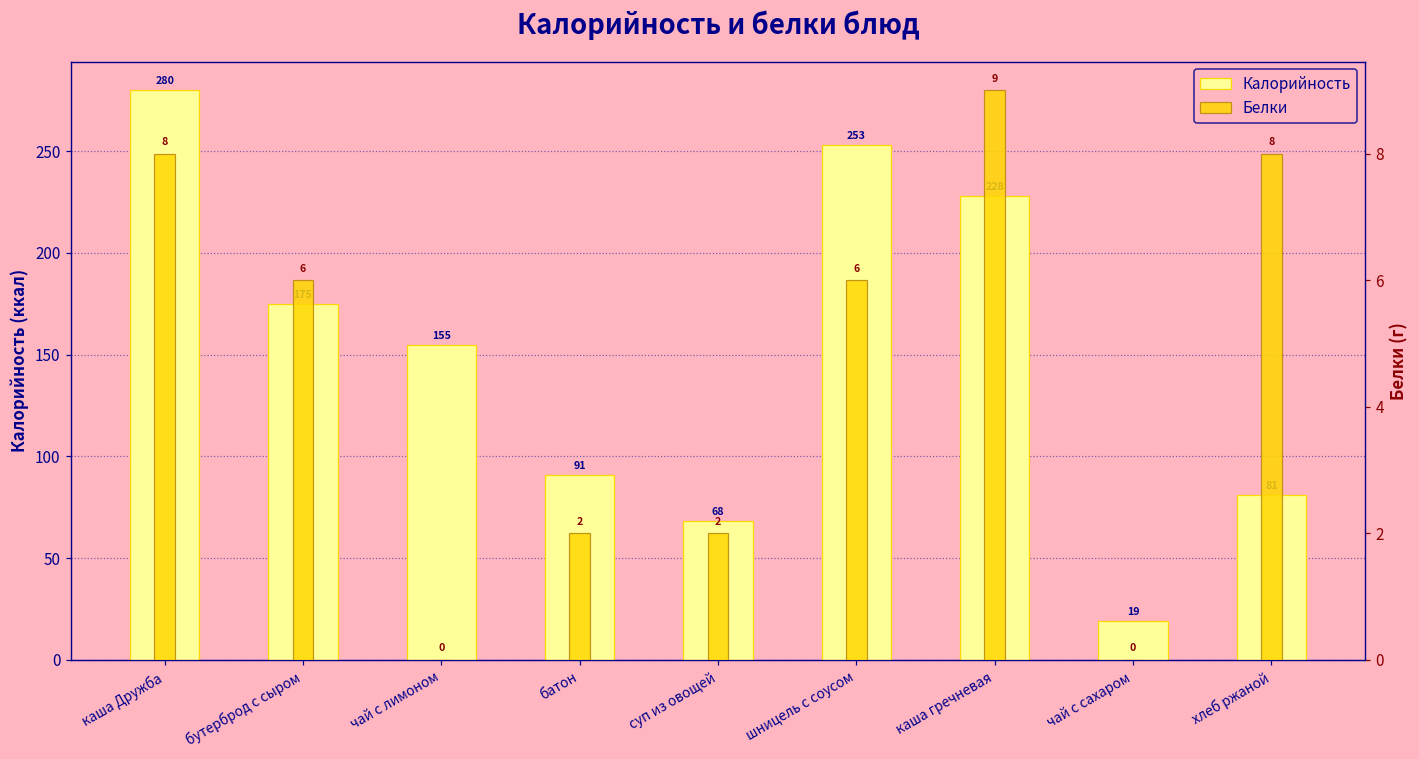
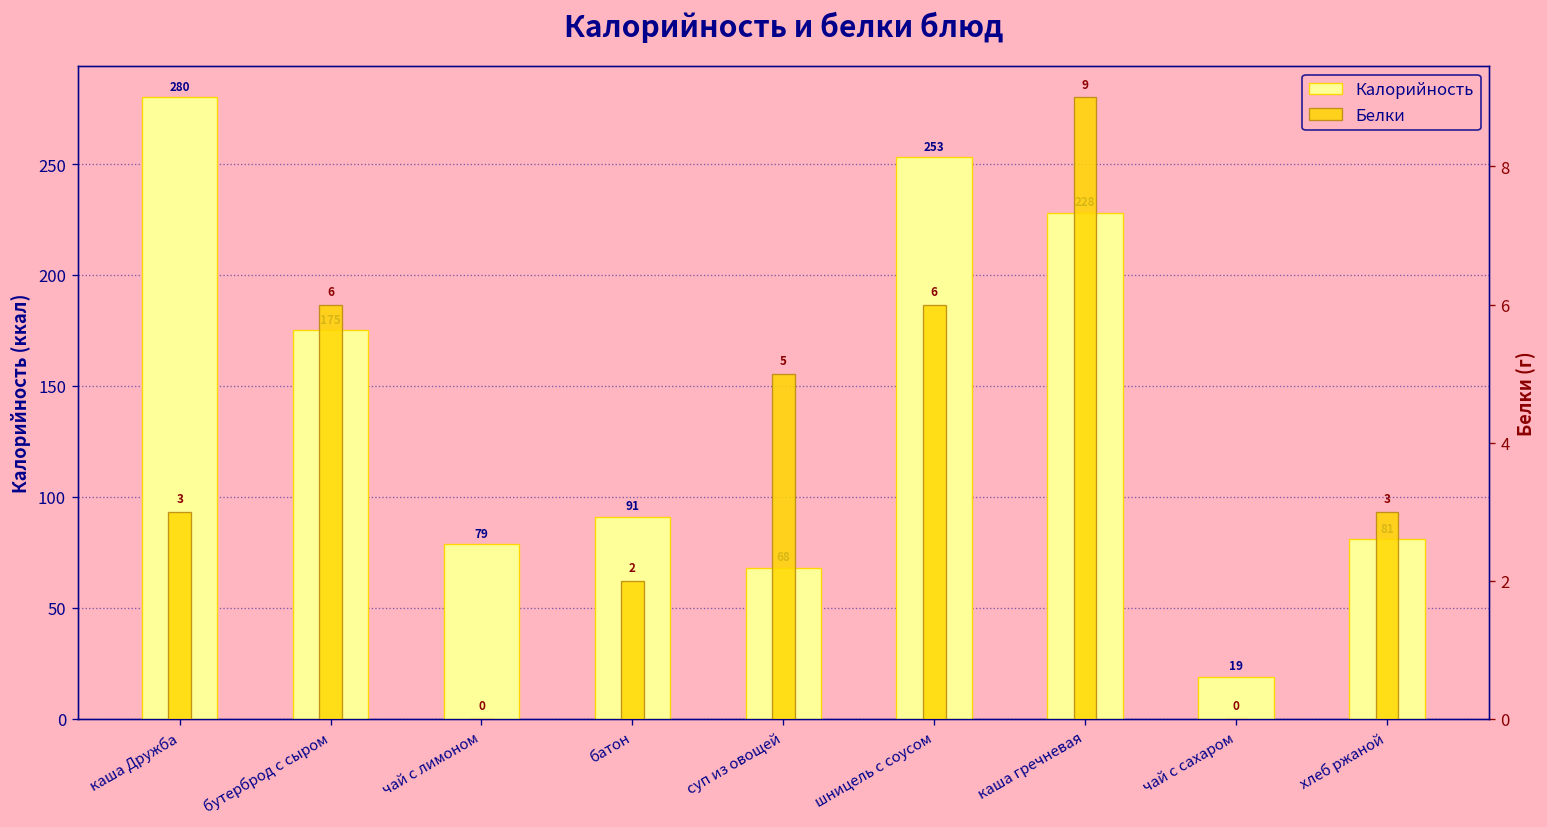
Калорийность, чай с лимоном: 155 -> 79
Белки, каша Дружба: 8 -> 3
Белки, суп из овощей: 2 -> 5
Белки, хлеб ржаной: 8 -> 3
